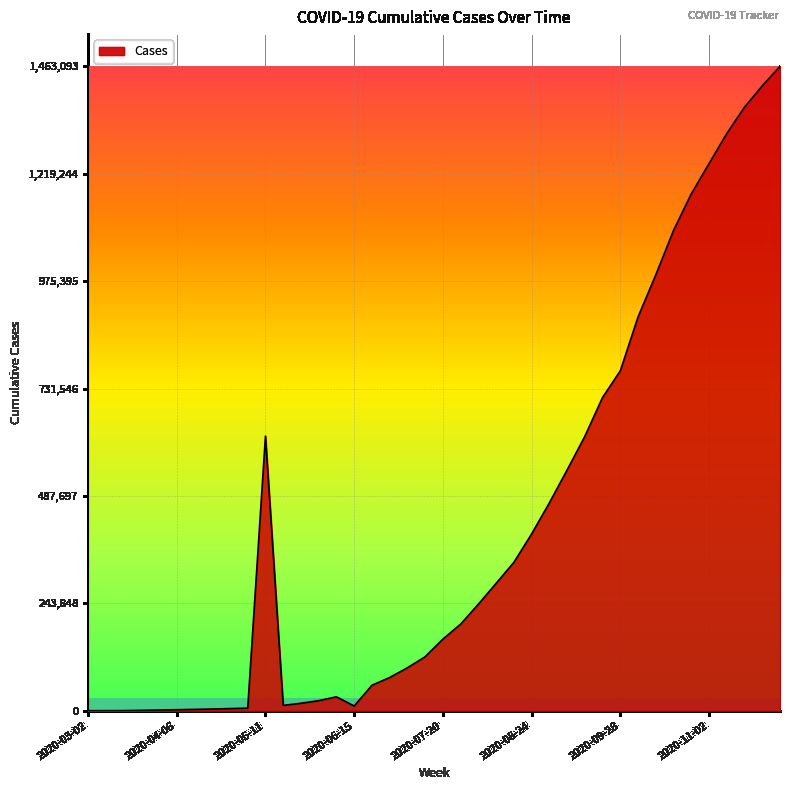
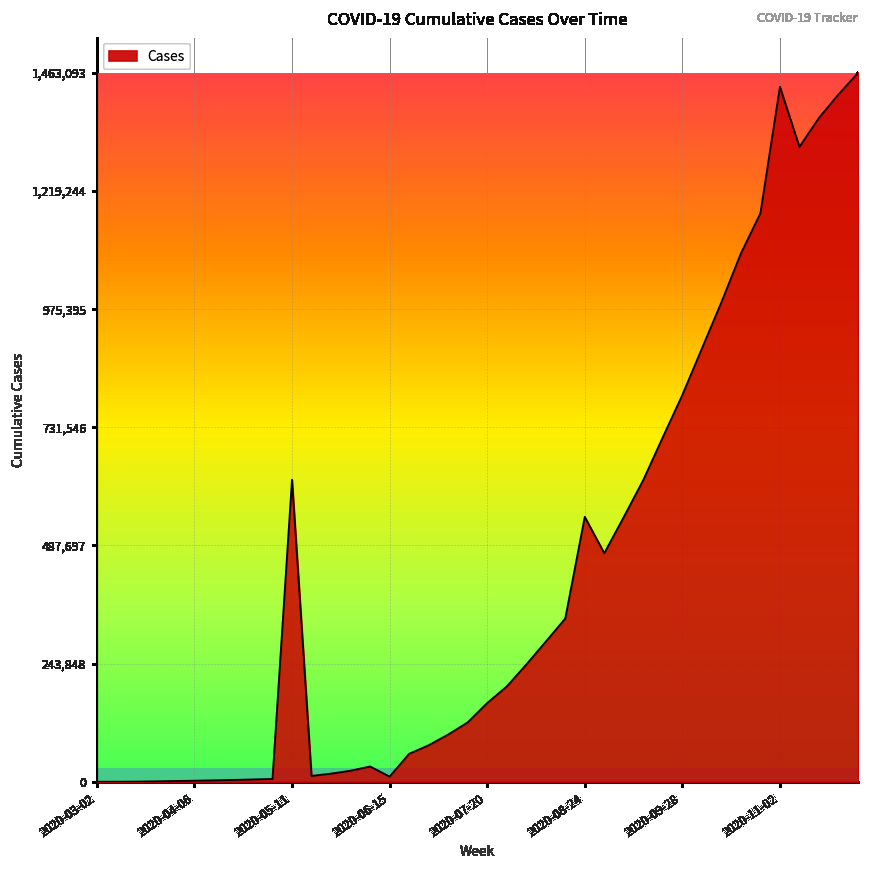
2020-08-24: 400,000 -> 550,000
2020-09-28: 770,000 -> 800,000
2020-11-02: 1,240,000 -> 1,430,000
